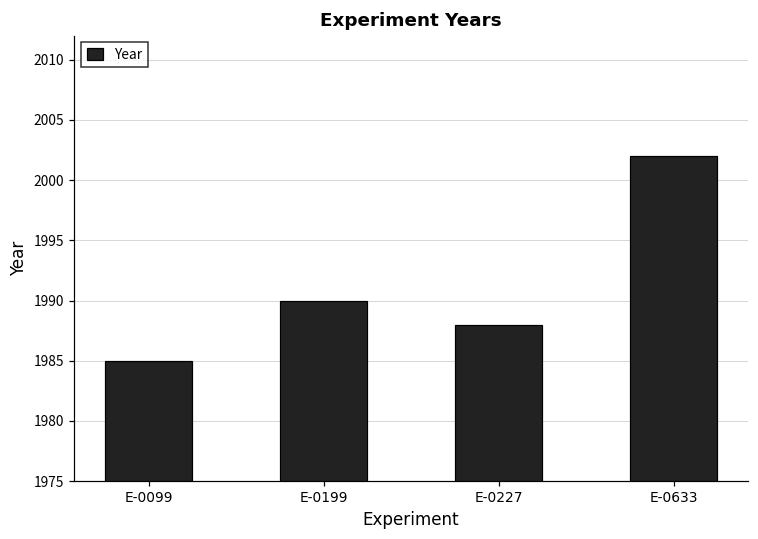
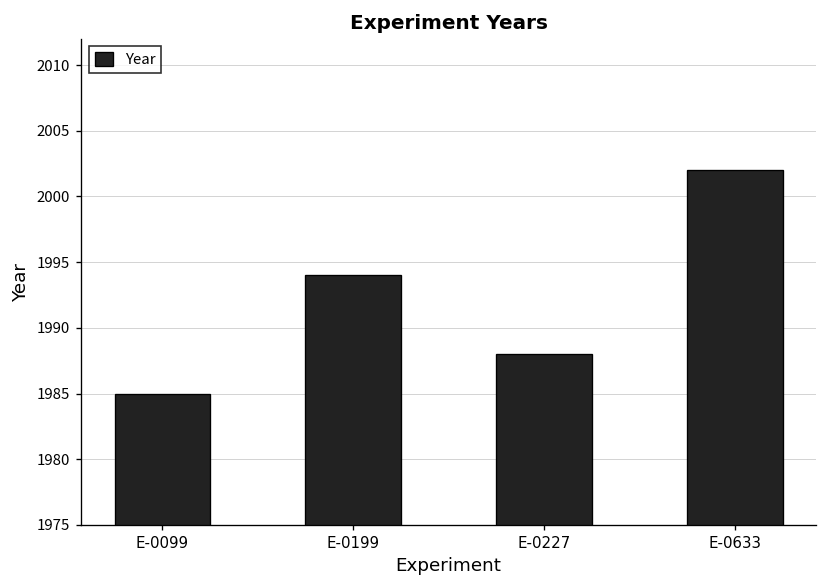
E-0199: 1990 -> 1994
